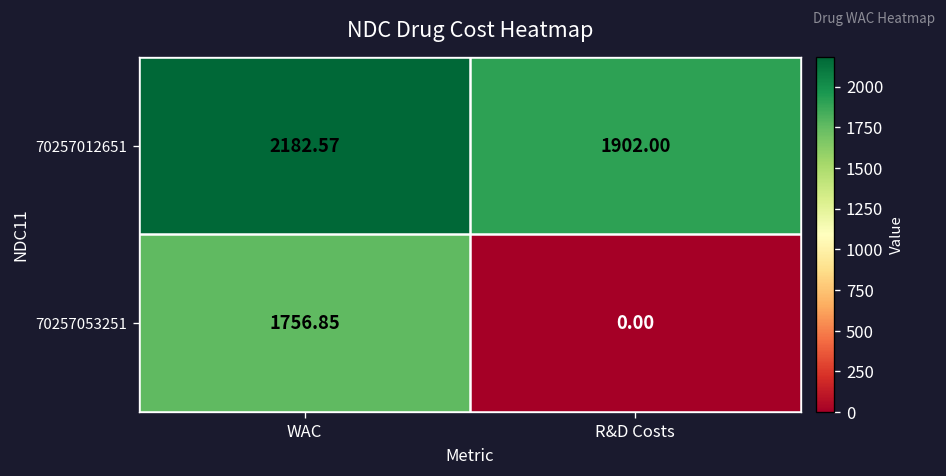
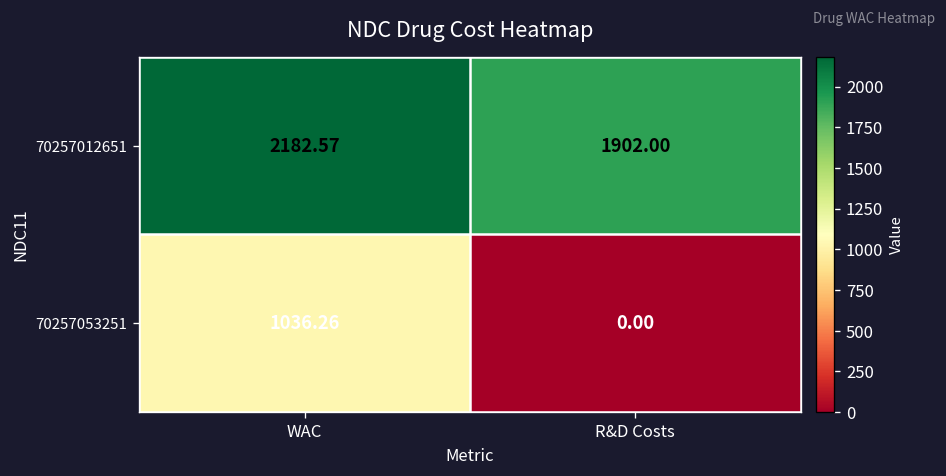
70257053251, WAC: 1756.85 -> 1036.26
